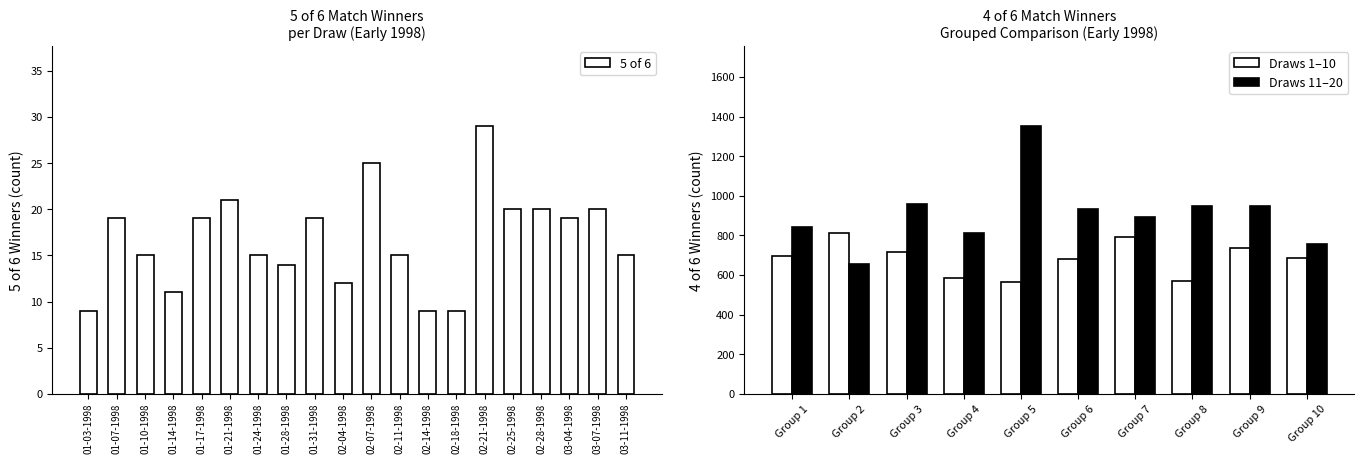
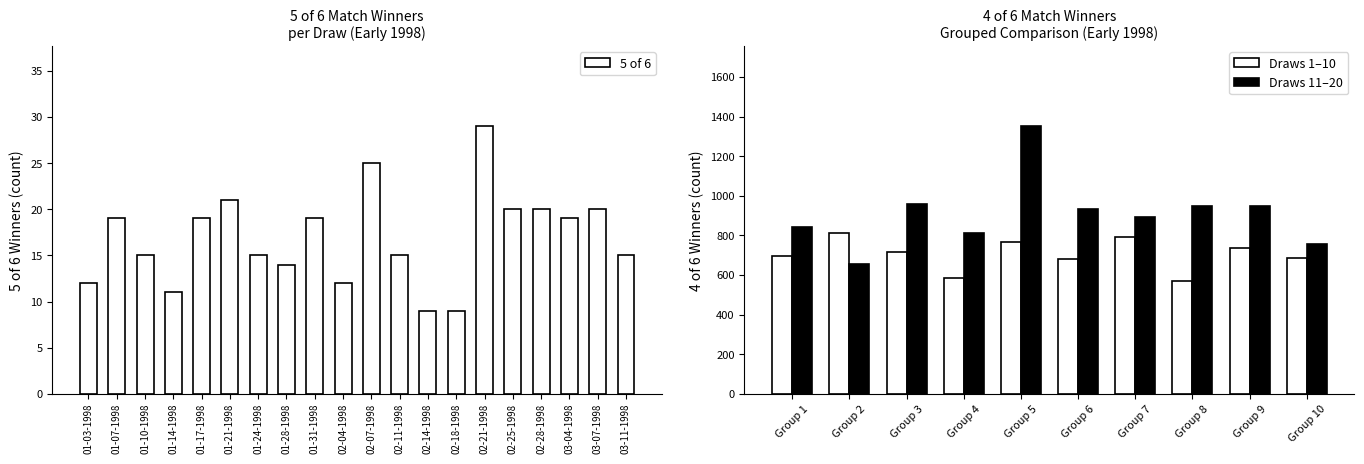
5 of 6 Match Winners per Draw (Early 1998), 01-03-1998: 9 -> 12
4 of 6 Match Winners Grouped Comparison (Early 1998), Draws 1–10, Group 5: 570 -> 770
